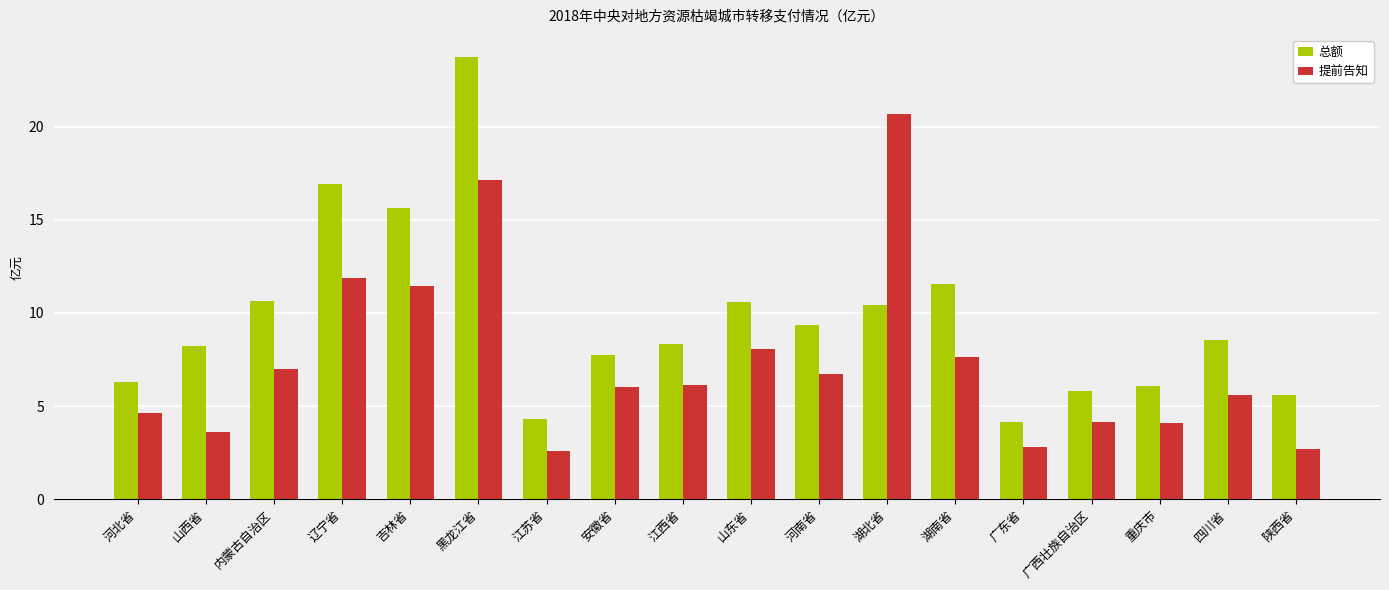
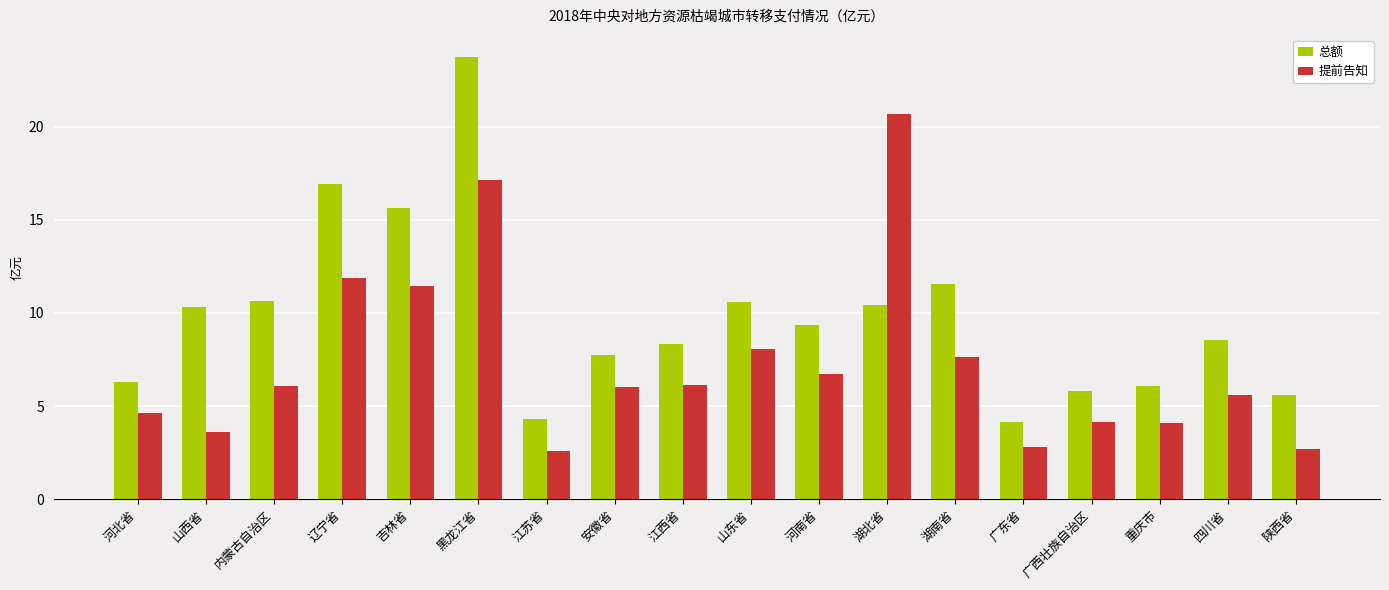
总额, 山西省: 8.2 -> 10.3
提前告知, 内蒙古自治区: 7.0 -> 6.1
